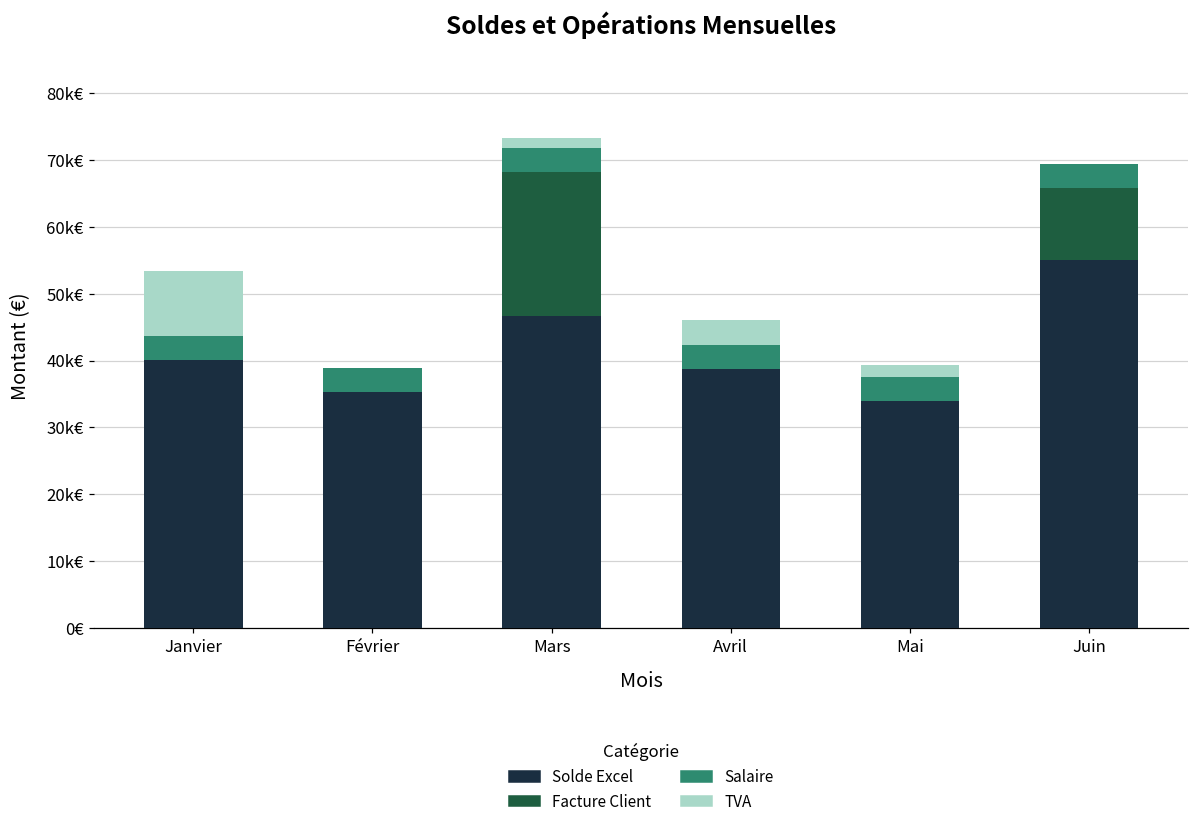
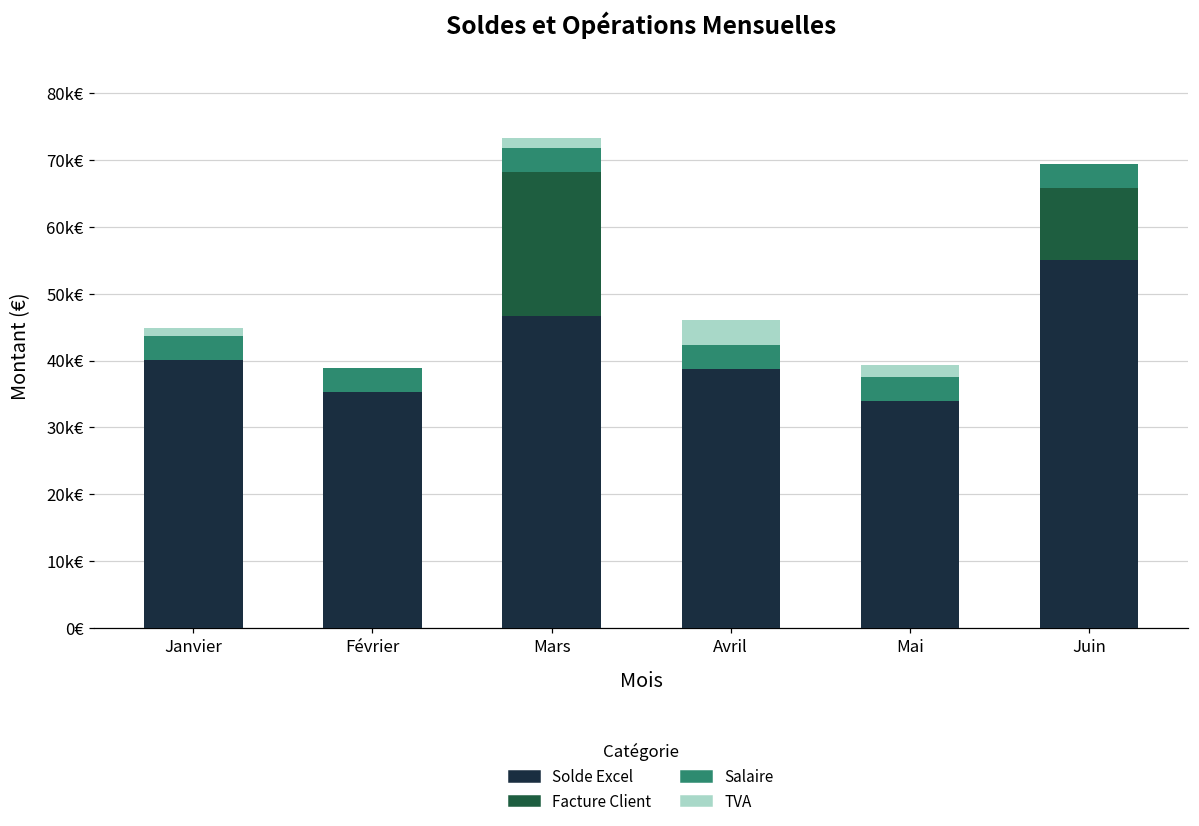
TVA, Janvier: 10k€ -> 1k€
